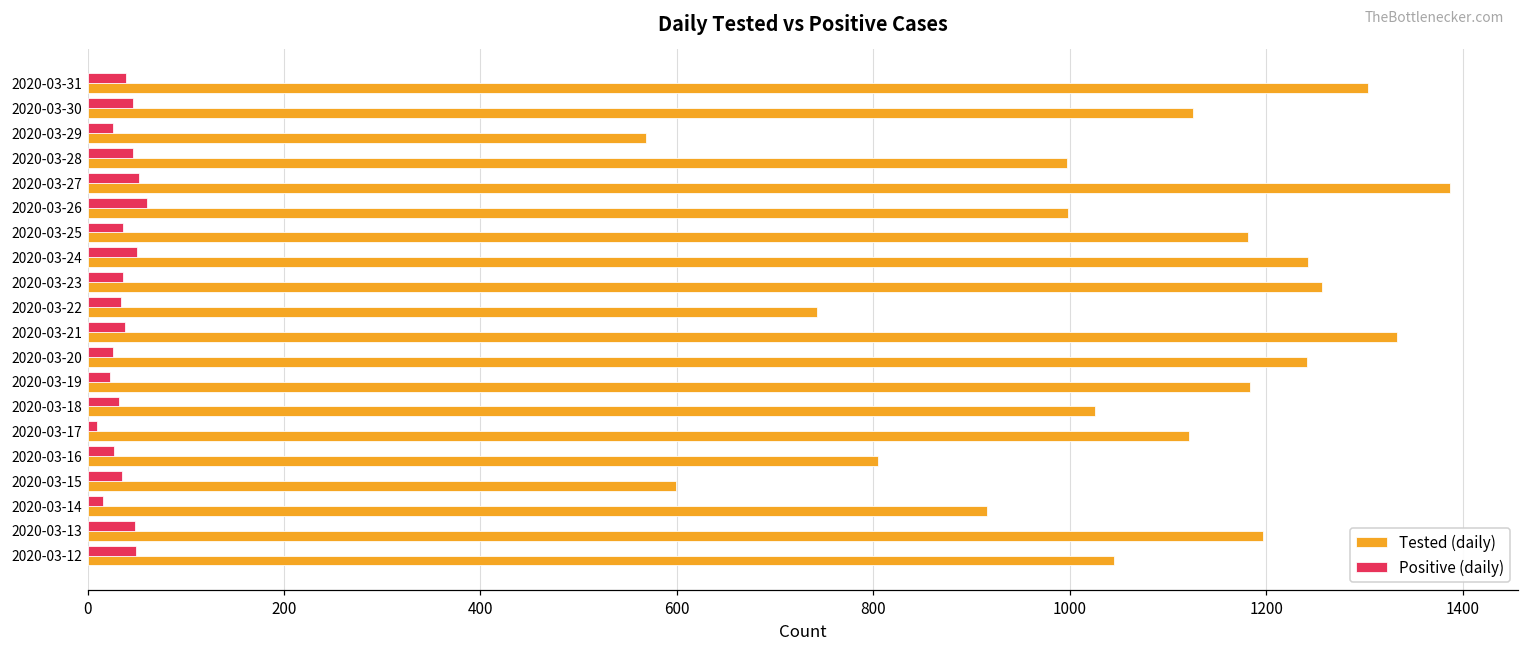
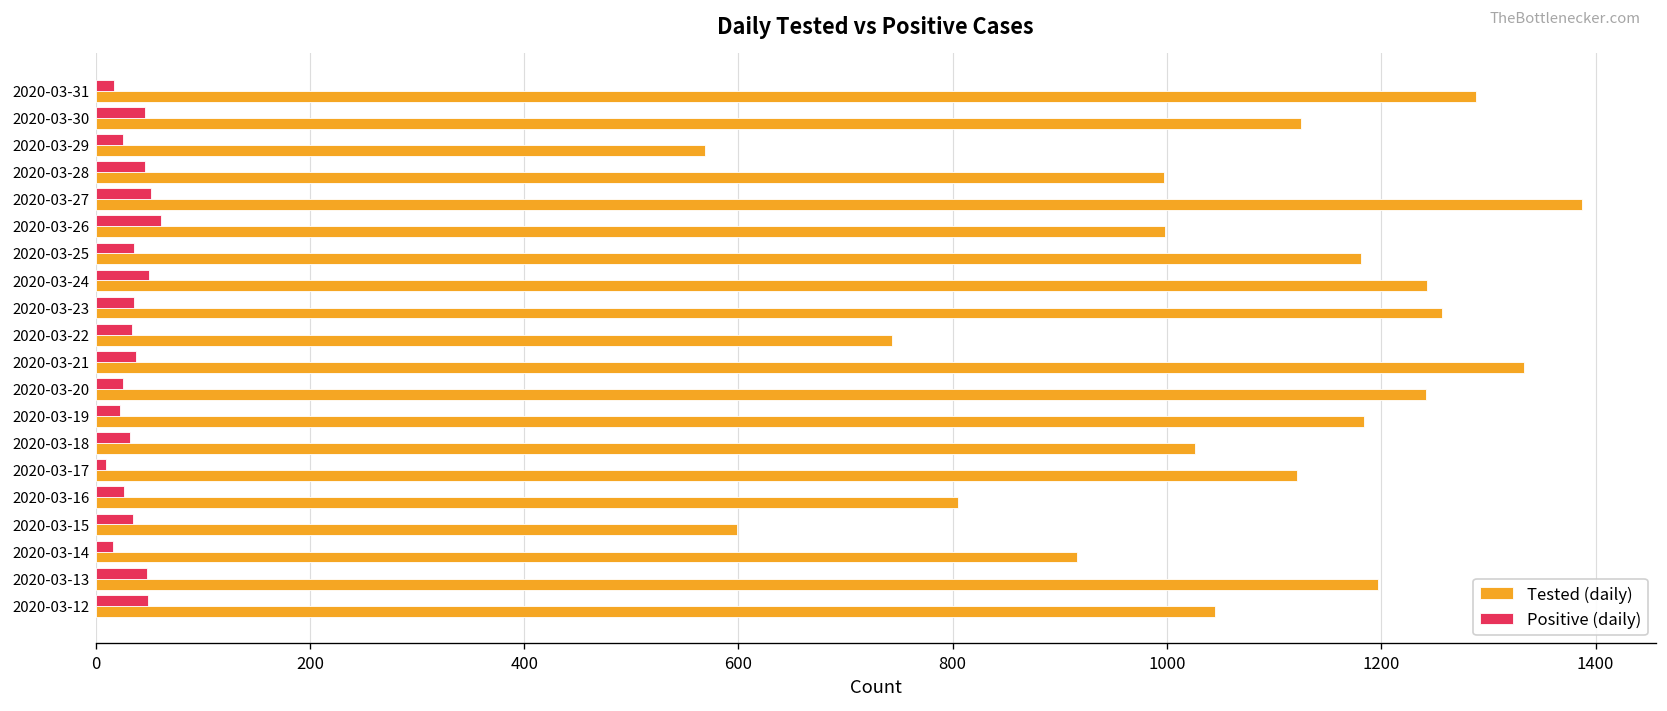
Positive (daily), 2020-03-31: 40 -> 20
Tested (daily), 2020-03-31: 1300 -> 1290
